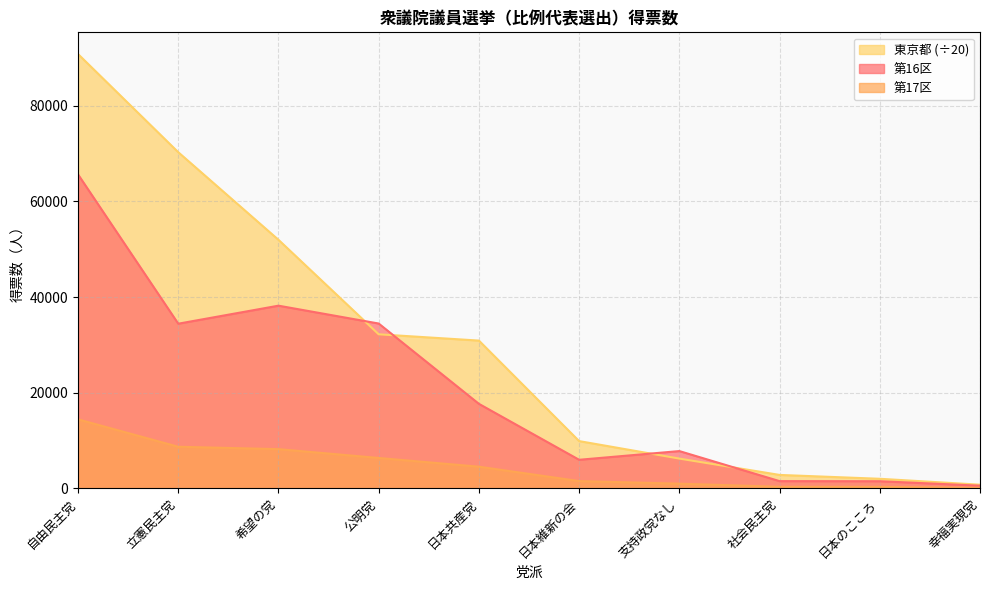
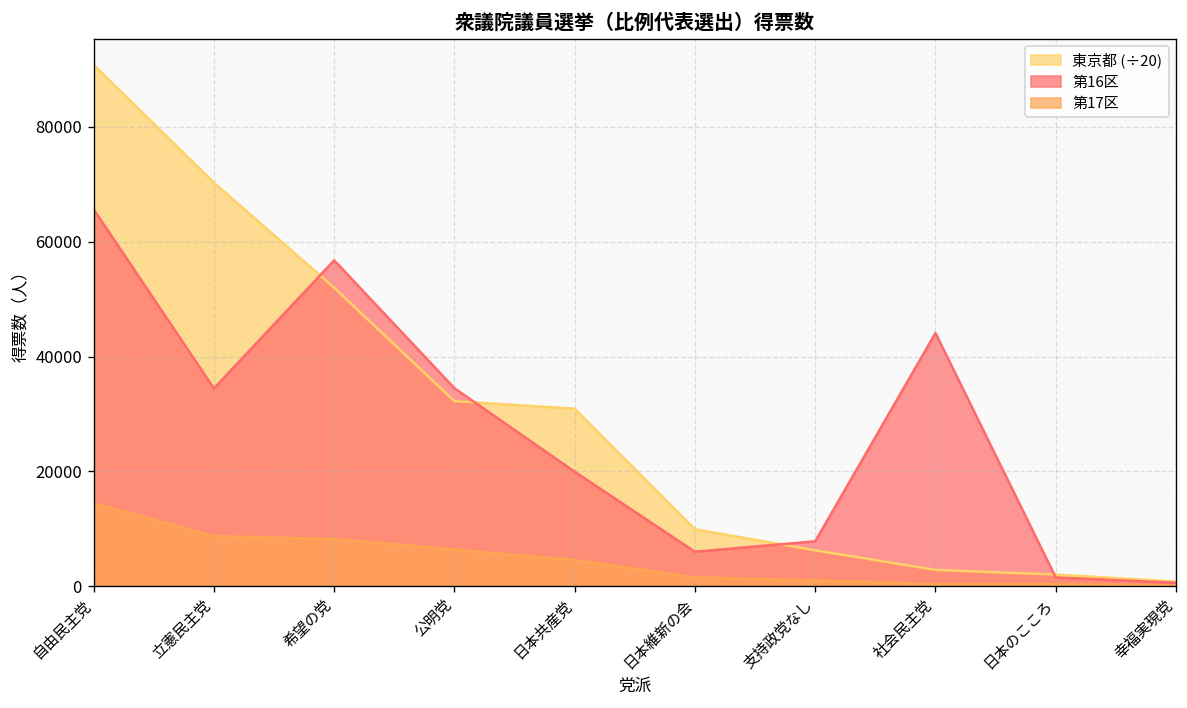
第16区, 希望の党: 38000 -> 57000
第16区, 日本共産党: 18000 -> 20000
第16区, 社会民主党: 2000 -> 44000
